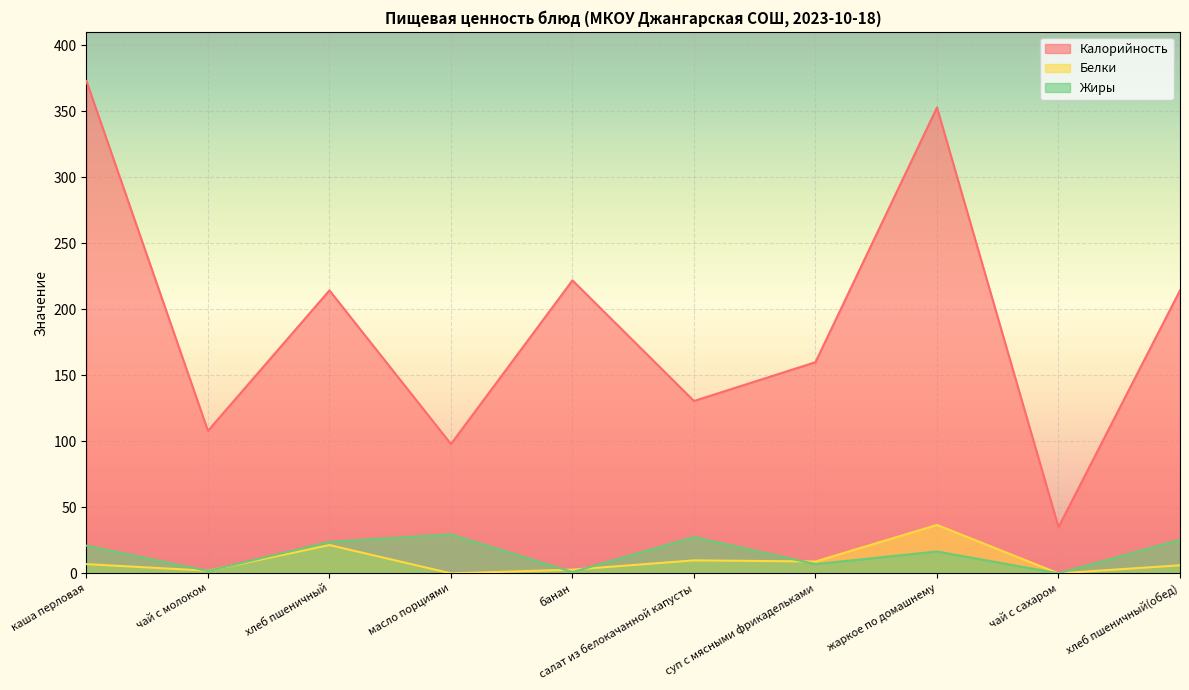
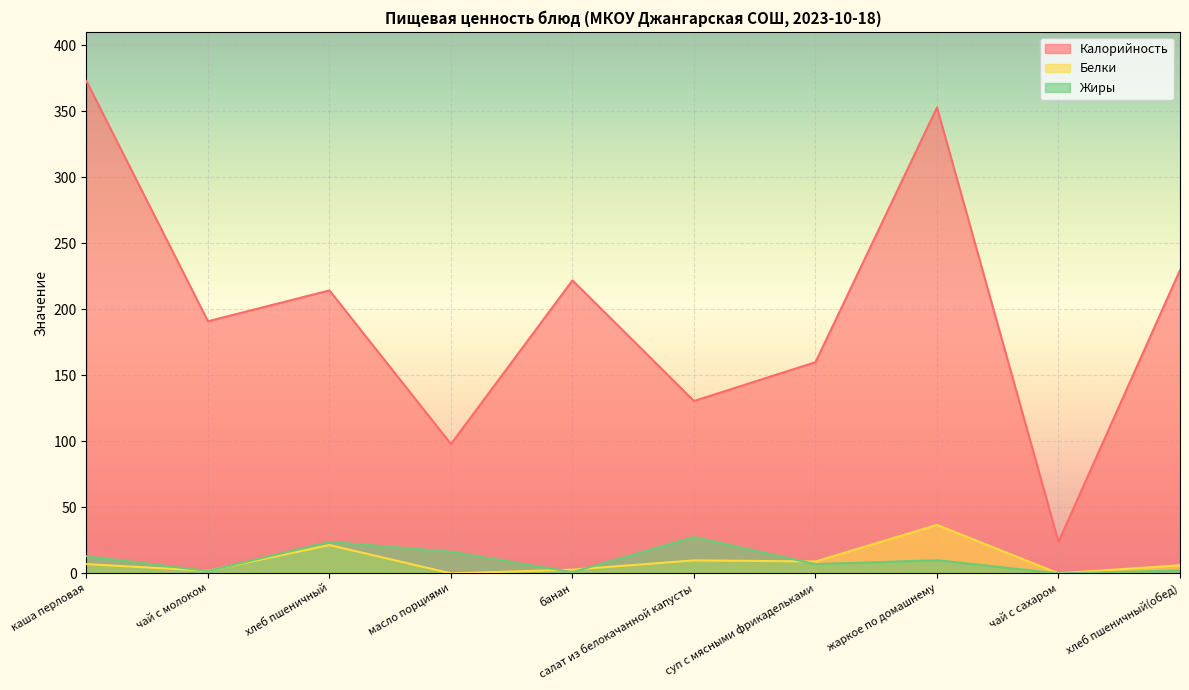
Жиры, каша перловая: 21 -> 13
Калорийность, чай с молоком: 108 -> 191
Жиры, масло порциями: 30 -> 16
Жиры, жаркое по домашнему: 17 -> 10
Калорийность, чай с сахаром: 35 -> 24
Калорийность, хлеб пшеничный(обед): 214 -> 230
Жиры, хлеб пшеничный(обед): 25 -> 2
